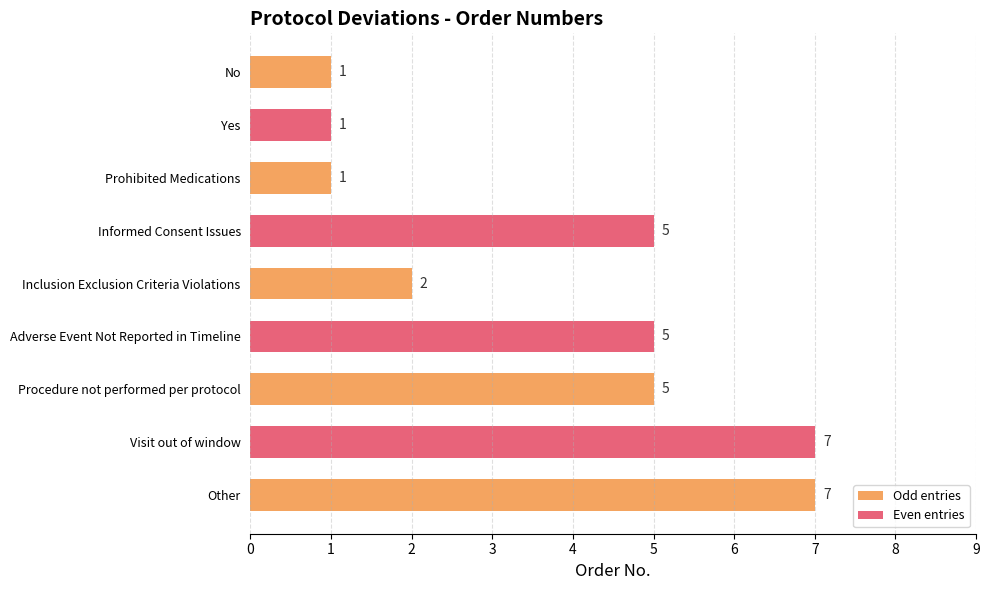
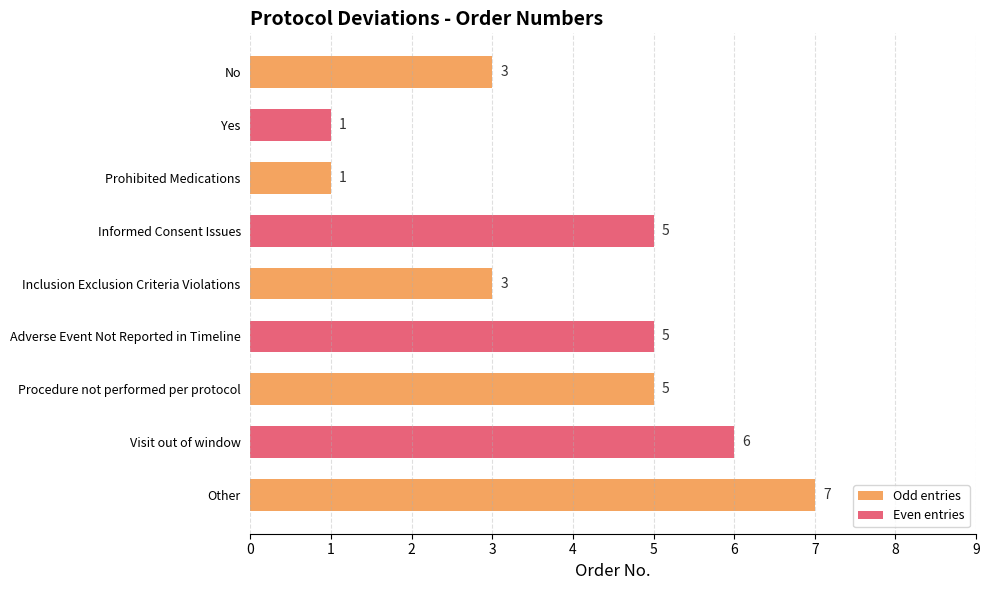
No: 1 -> 3
Inclusion Exclusion Criteria Violations: 2 -> 3
Visit out of window: 7 -> 6
